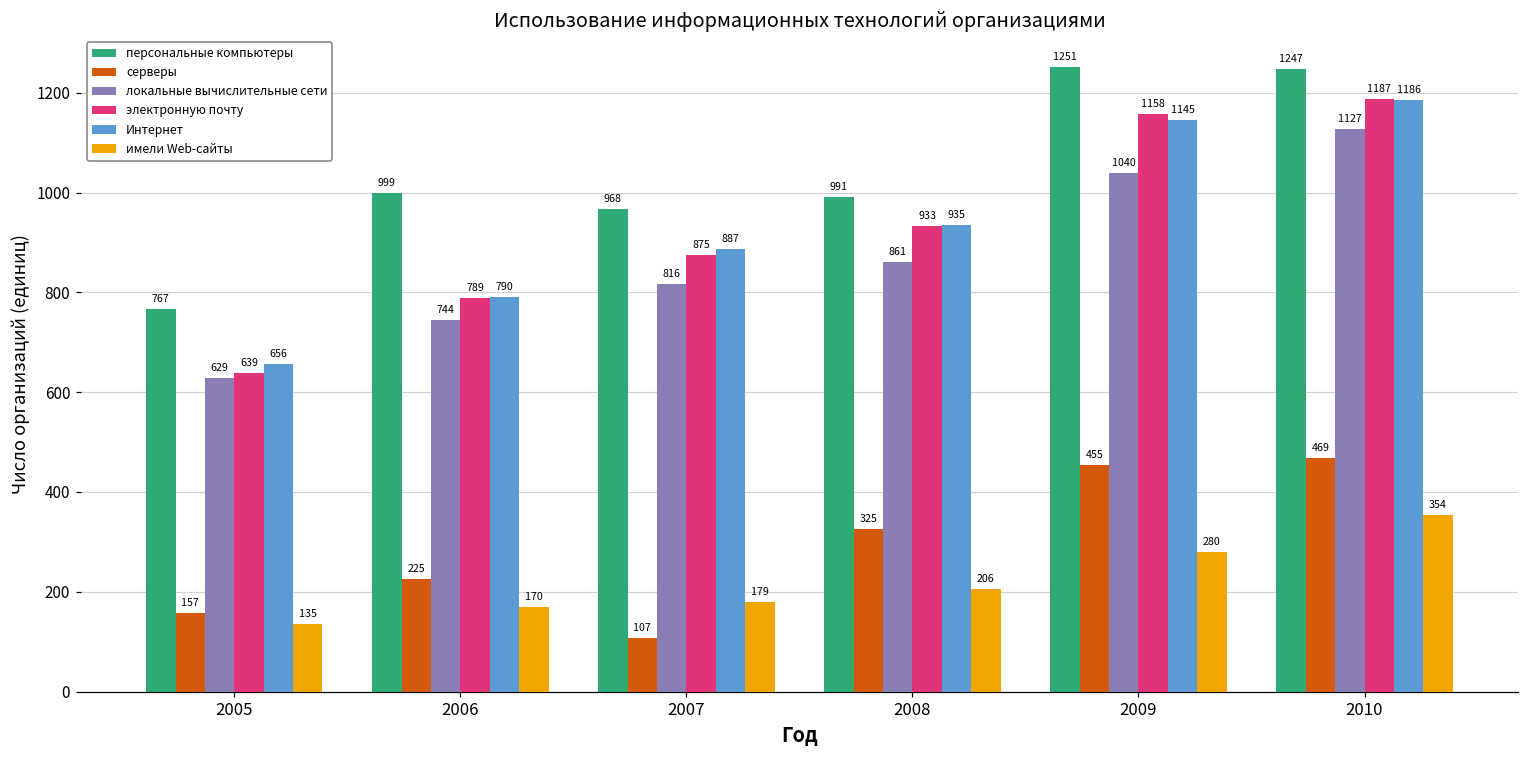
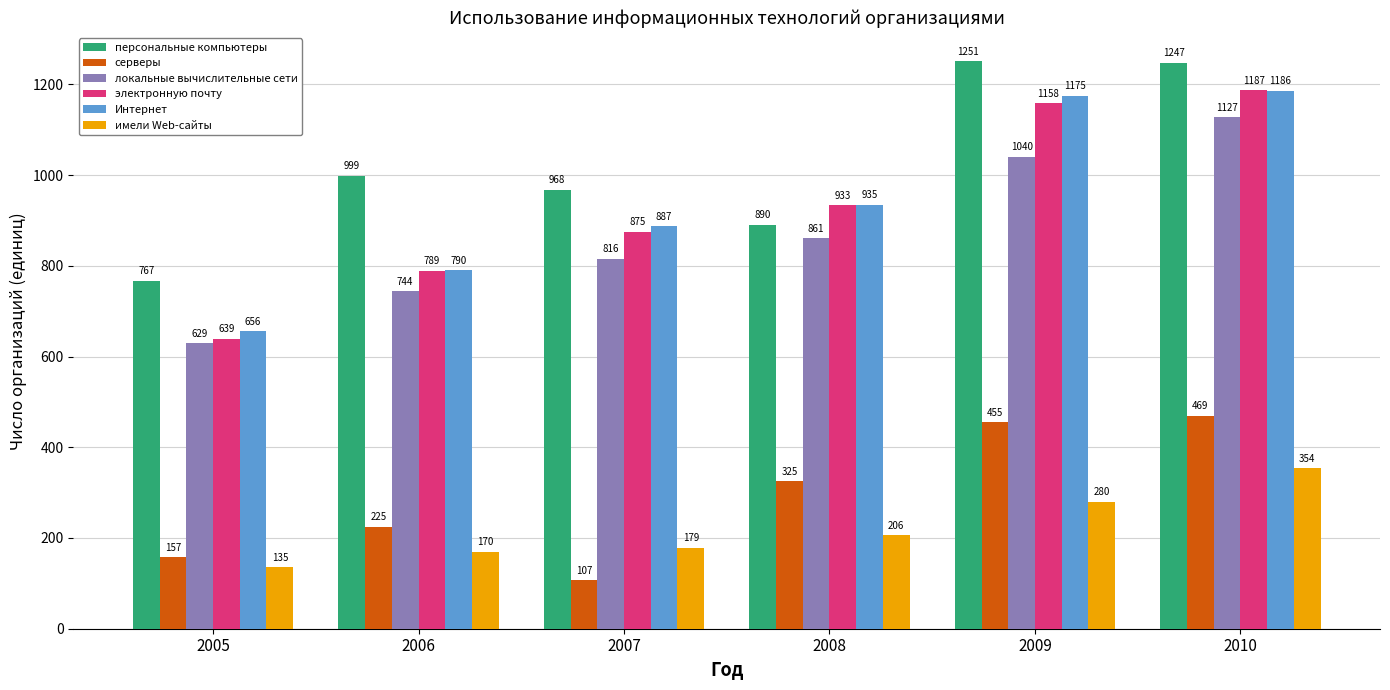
персональные компьютеры, 2008: 991 -> 890
Интернет, 2009: 1145 -> 1175
